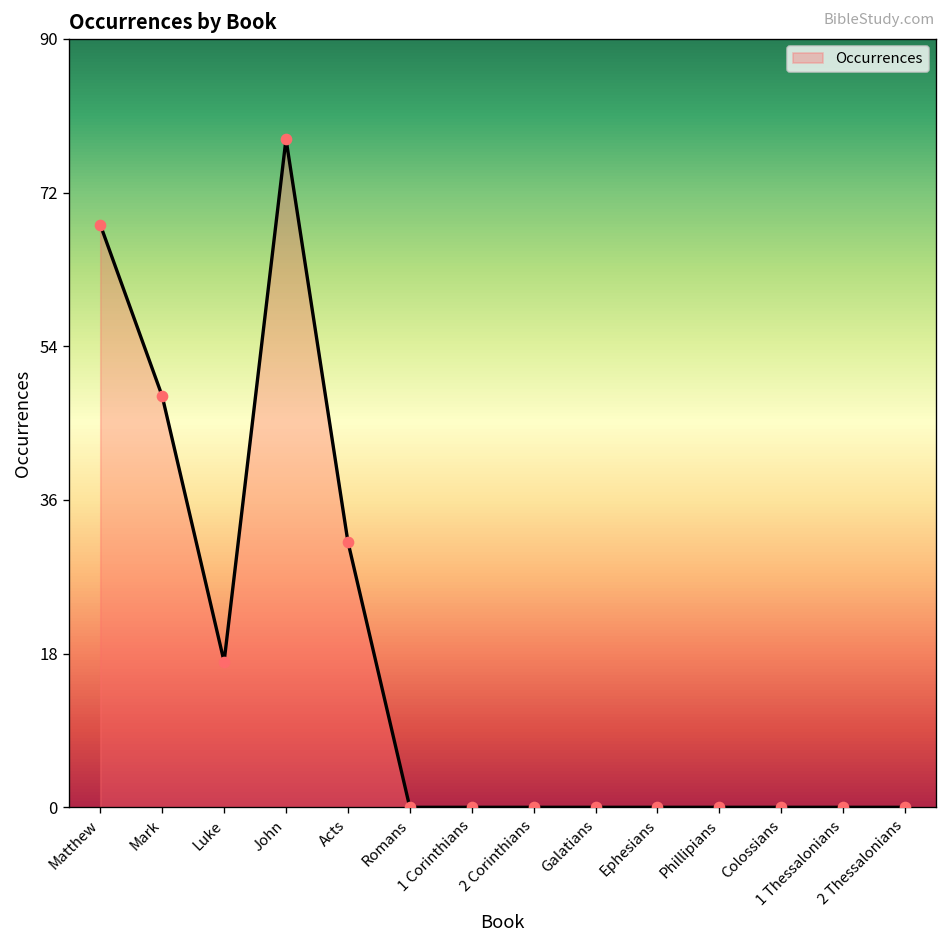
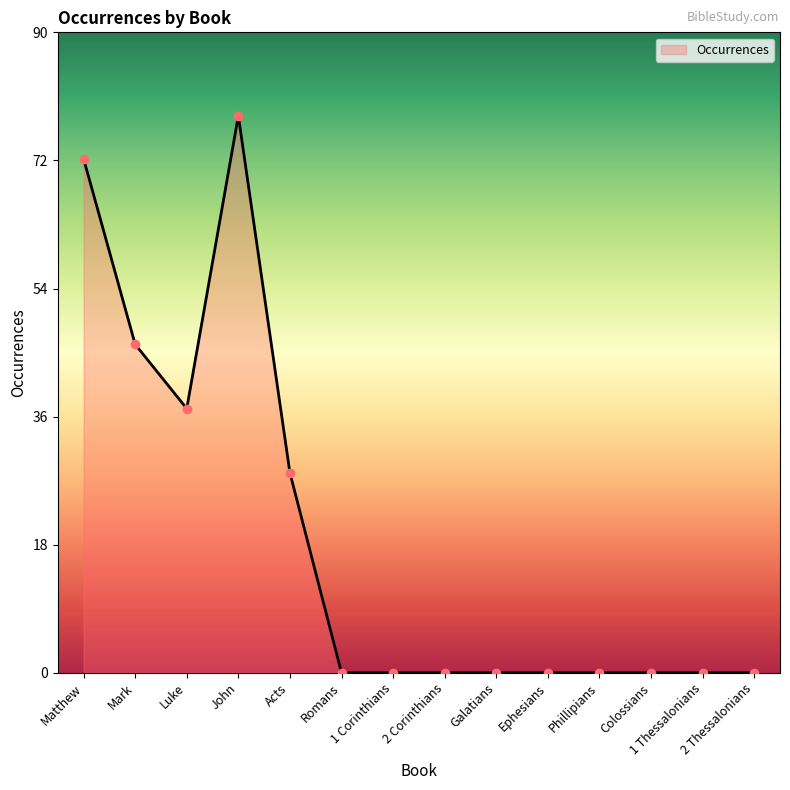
Matthew: 68 -> 72
Mark: 48 -> 46
Luke: 17 -> 37
Acts: 31 -> 28
